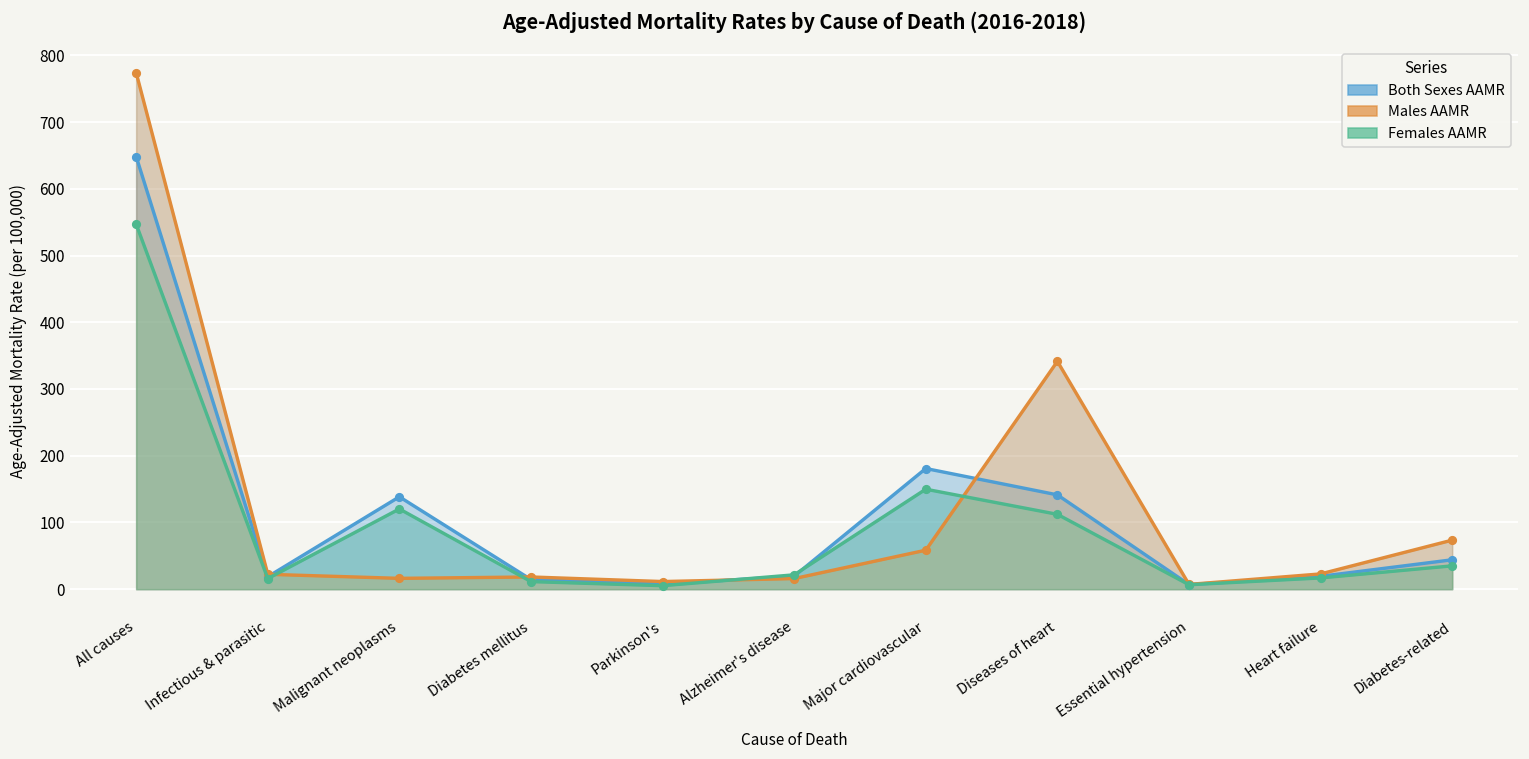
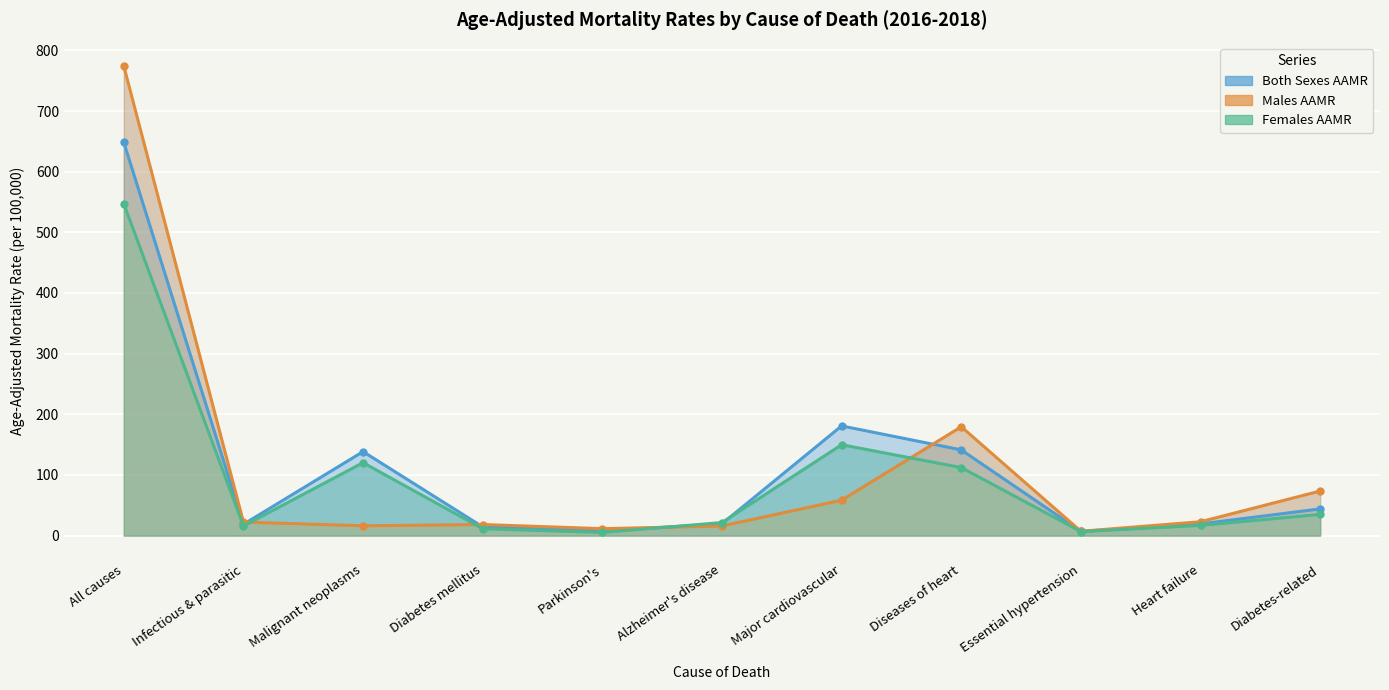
Males AAMR, Diseases of heart: 340 -> 180
